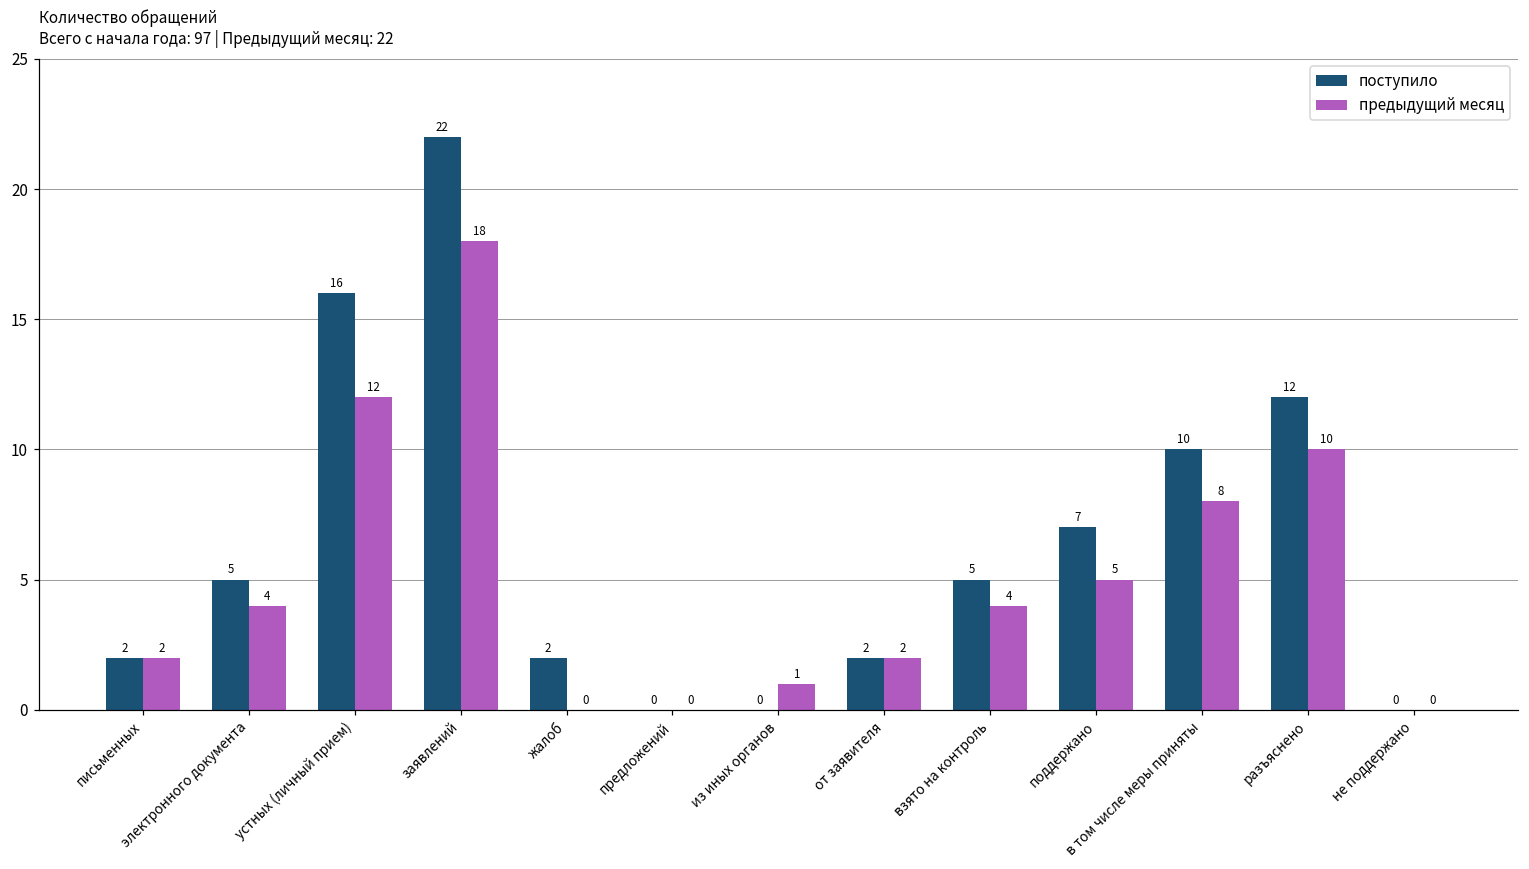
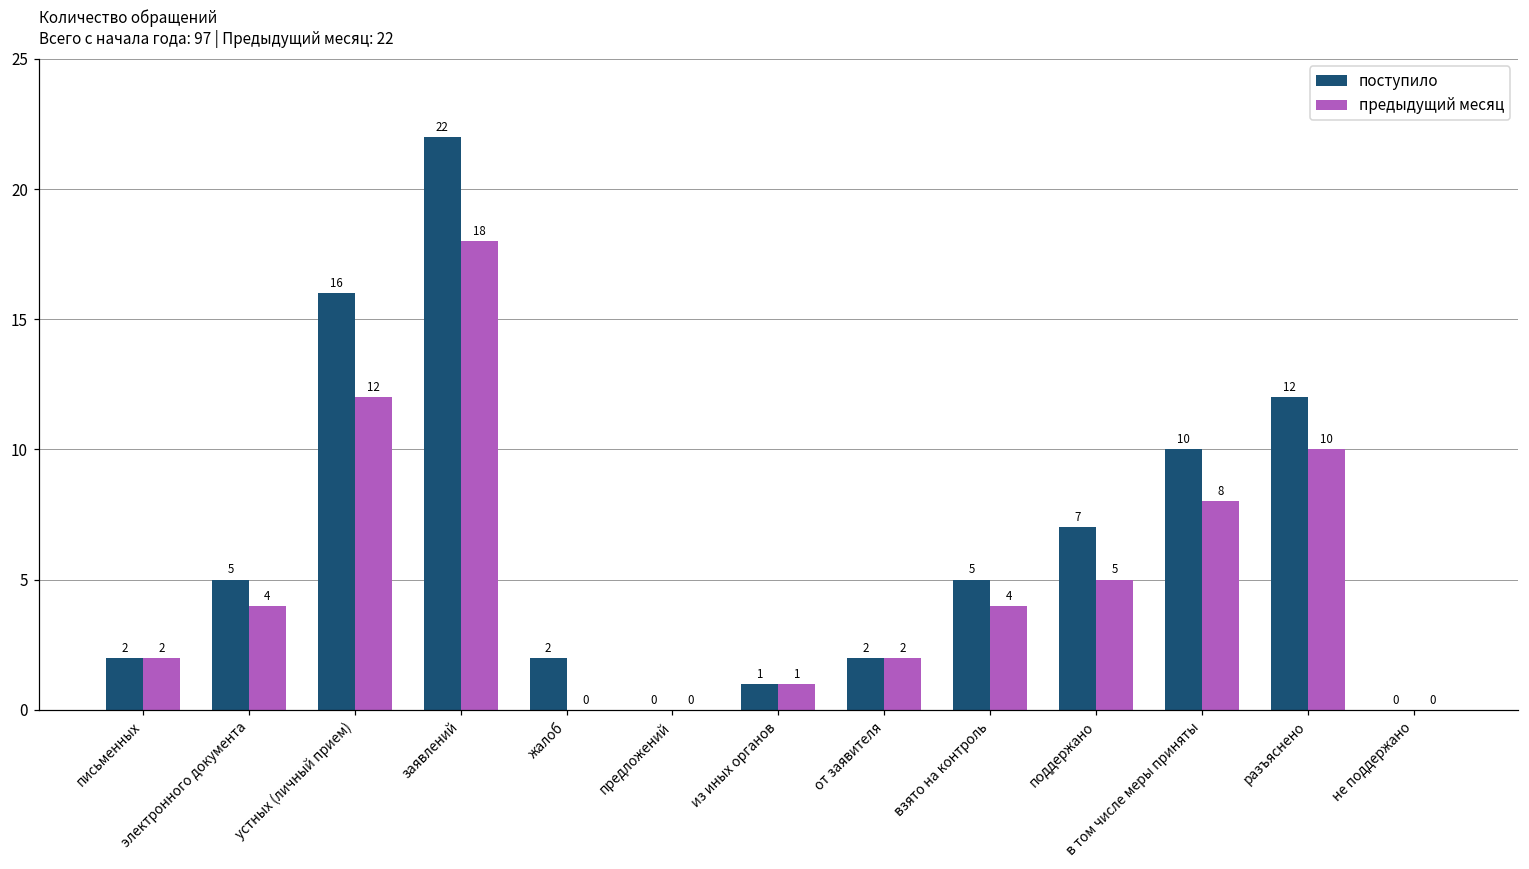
поступило, из иных органов: 0 -> 1
